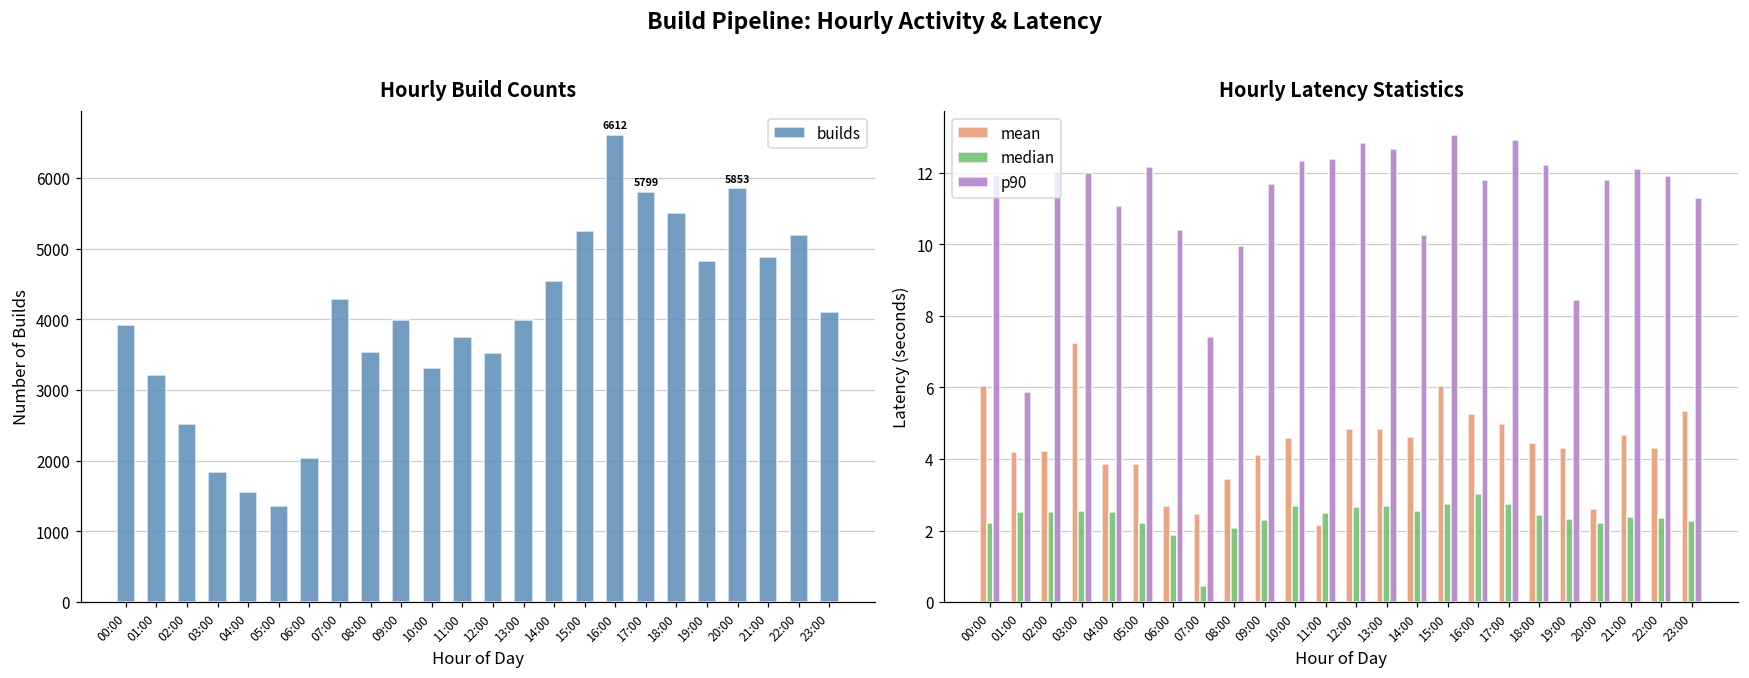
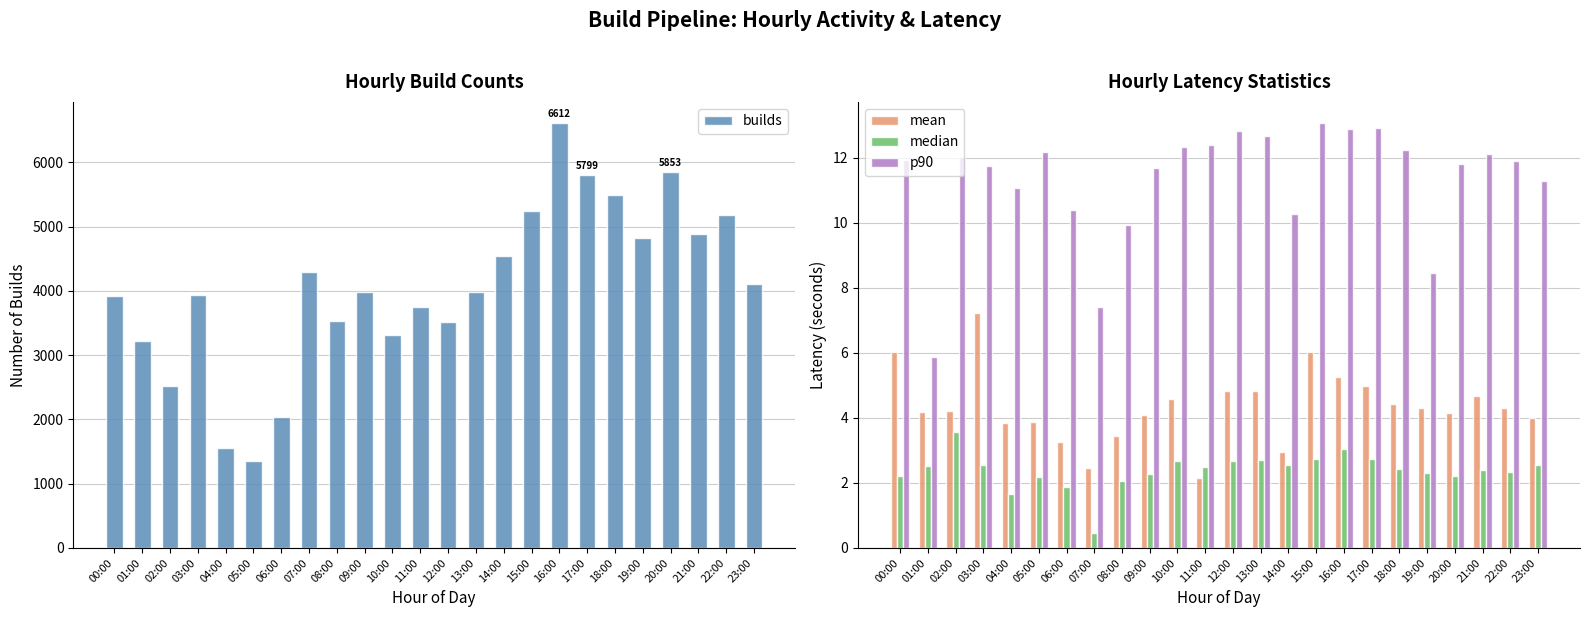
Hourly Build Counts, 03:00: 1800 -> 3900
Hourly Latency Statistics, median, 02:00: 2.5 -> 3.6
Hourly Latency Statistics, p90, 03:00: 12.0 -> 11.7
Hourly Latency Statistics, median, 04:00: 2.5 -> 1.7
Hourly Latency Statistics, mean, 06:00: 2.7 -> 3.2
Hourly Latency Statistics, mean, 14:00: 4.6 -> 3.0
Hourly Latency Statistics, p90, 16:00: 11.8 -> 12.9
Hourly Latency Statistics, mean, 20:00: 2.6 -> 4.2
Hourly Latency Statistics, mean, 23:00: 5.3 -> 4.0
Hourly Latency Statistics, median, 23:00: 2.3 -> 2.5
